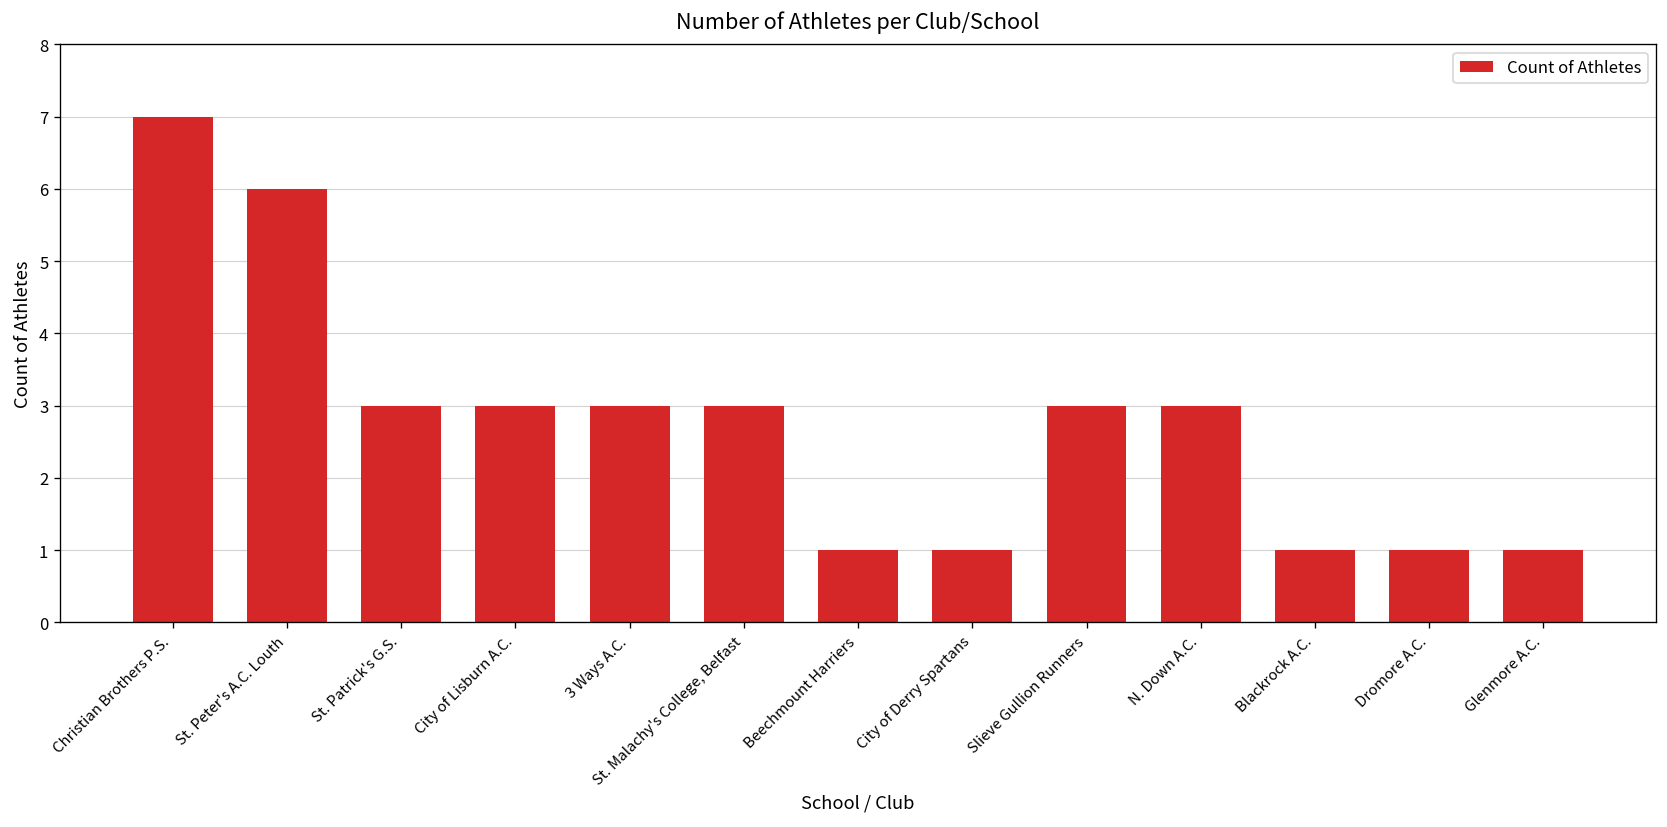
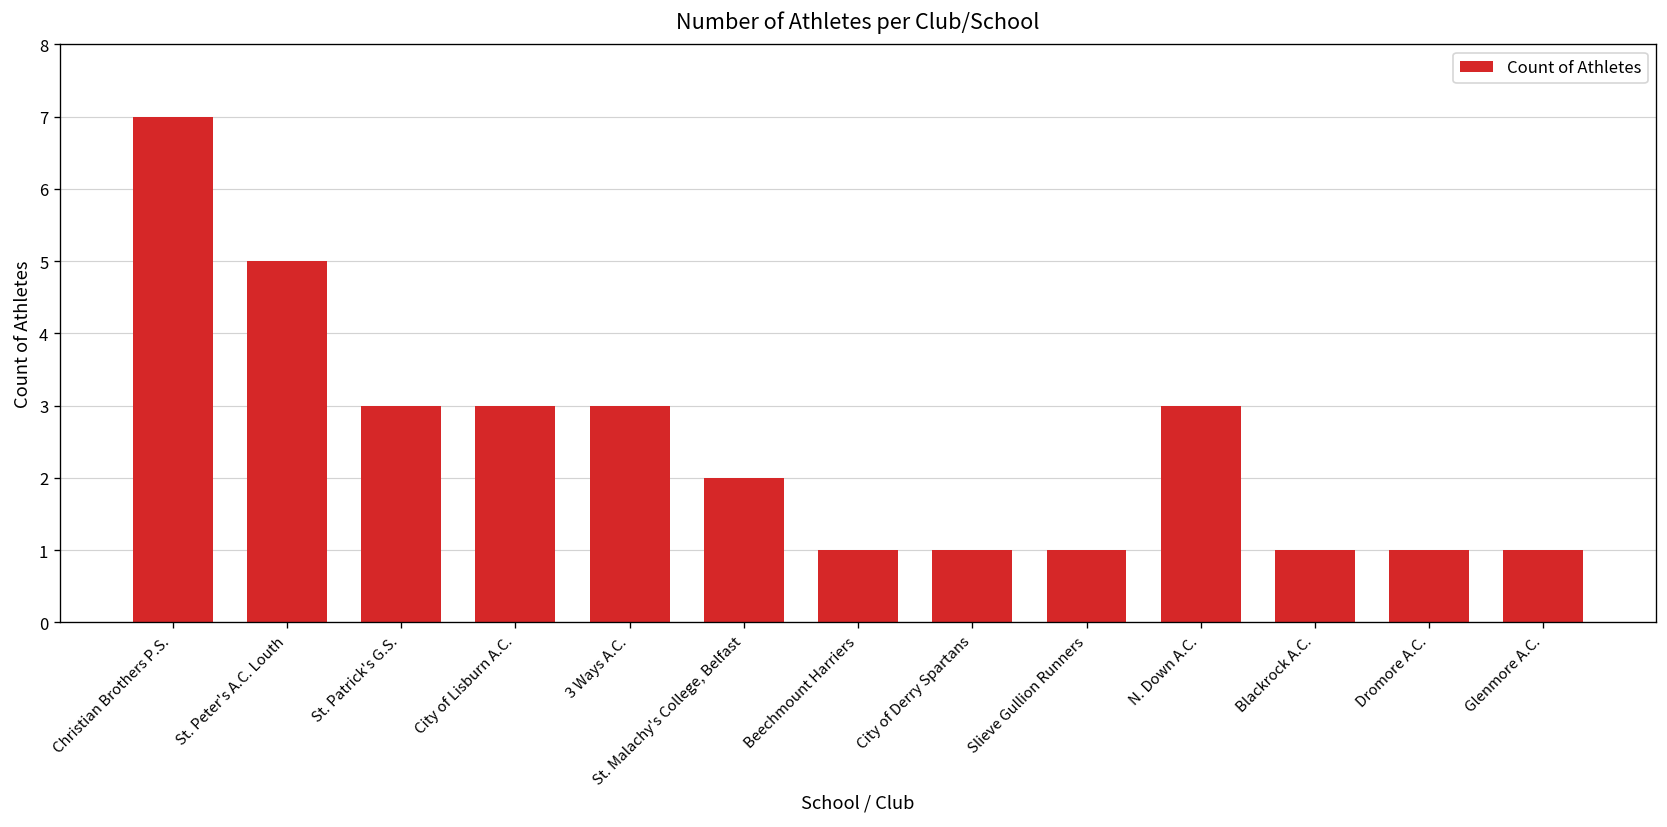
St. Peter's A.C. Louth: 6 -> 5
St. Malachy's College, Belfast: 3 -> 2
Slieve Gullion Runners: 3 -> 1
